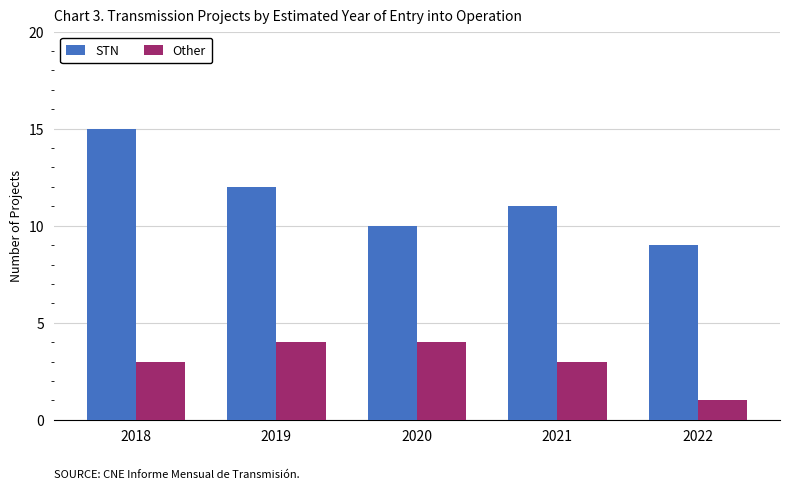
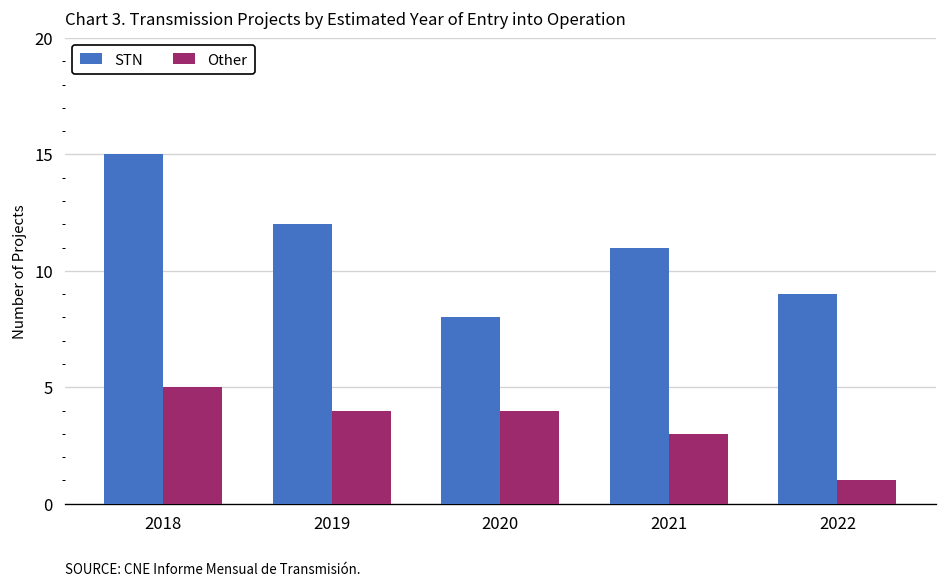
Other, 2018: 3 -> 5
STN, 2020: 10 -> 8
